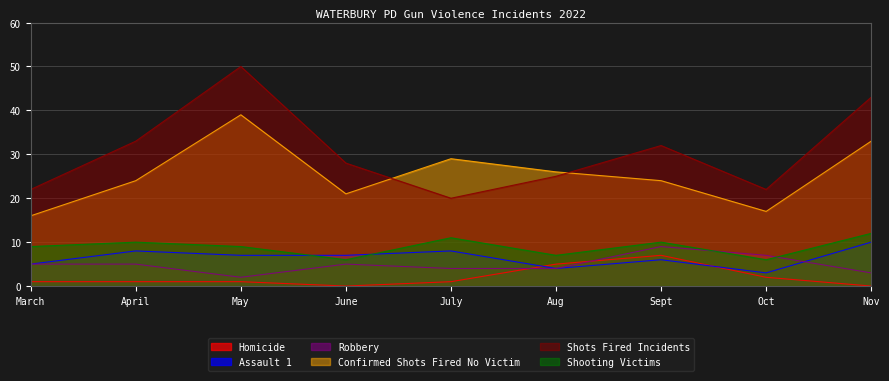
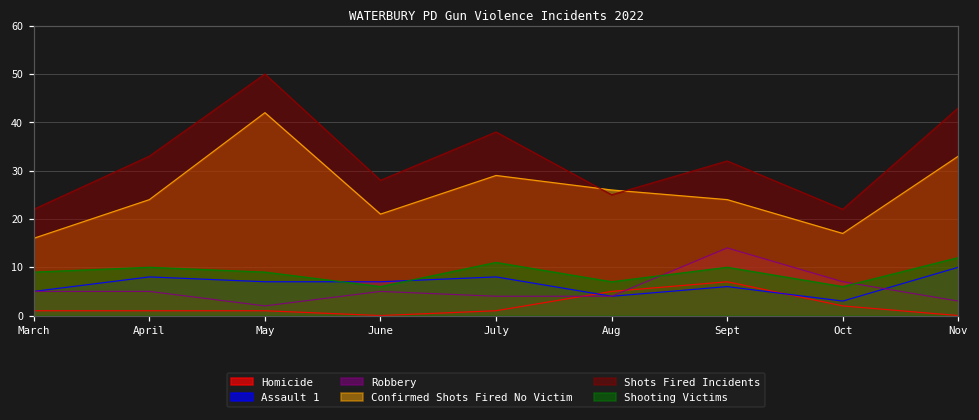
Confirmed Shots Fired No Victim, May: 39 -> 42
Shots Fired Incidents, July: 20 -> 38
Robbery, Sept: 9 -> 14
